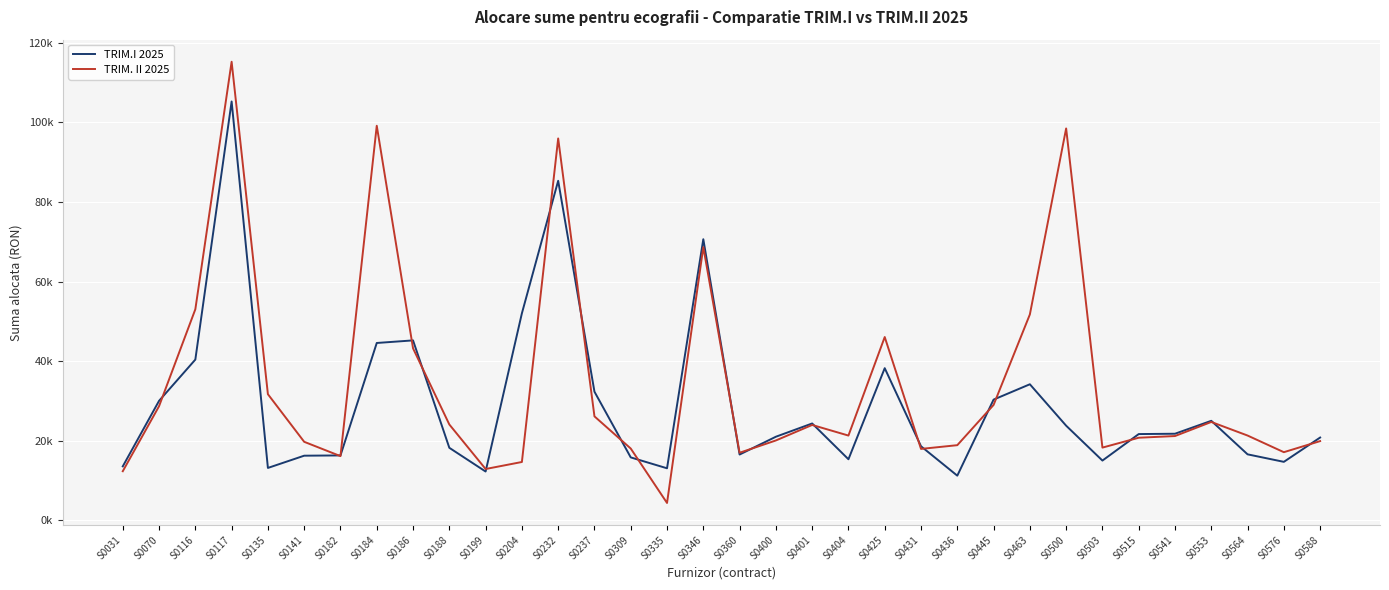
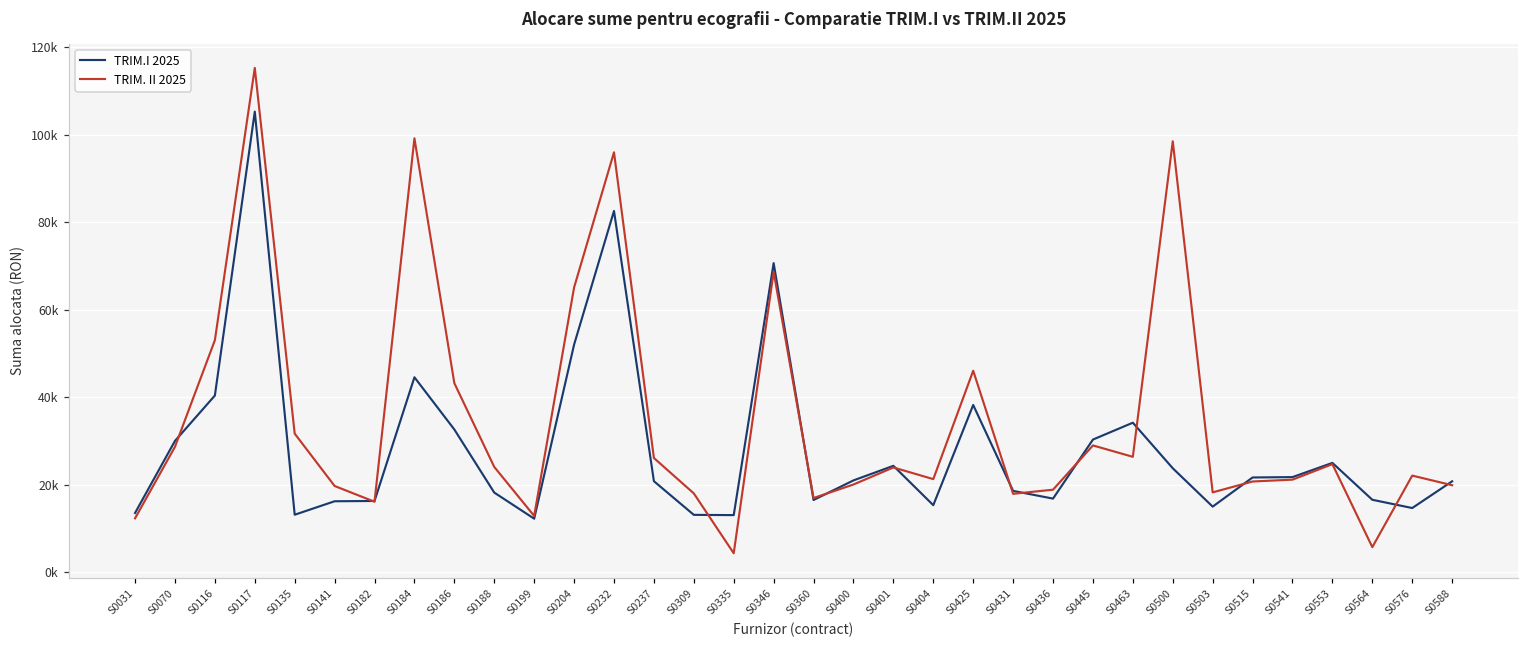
TRIM.I 2025, S0186: 45000 -> 33000
TRIM. II 2025, S0204: 15000 -> 65000
TRIM.I 2025, S0232: 85000 -> 83000
TRIM.I 2025, S0237: 32000 -> 21000
TRIM.I 2025, S0309: 16000 -> 13000
TRIM.I 2025, S0436: 11000 -> 17000
TRIM. II 2025, S0463: 52000 -> 26000
TRIM. II 2025, S0564: 21000 -> 6000
TRIM. II 2025, S0576: 17000 -> 22000
